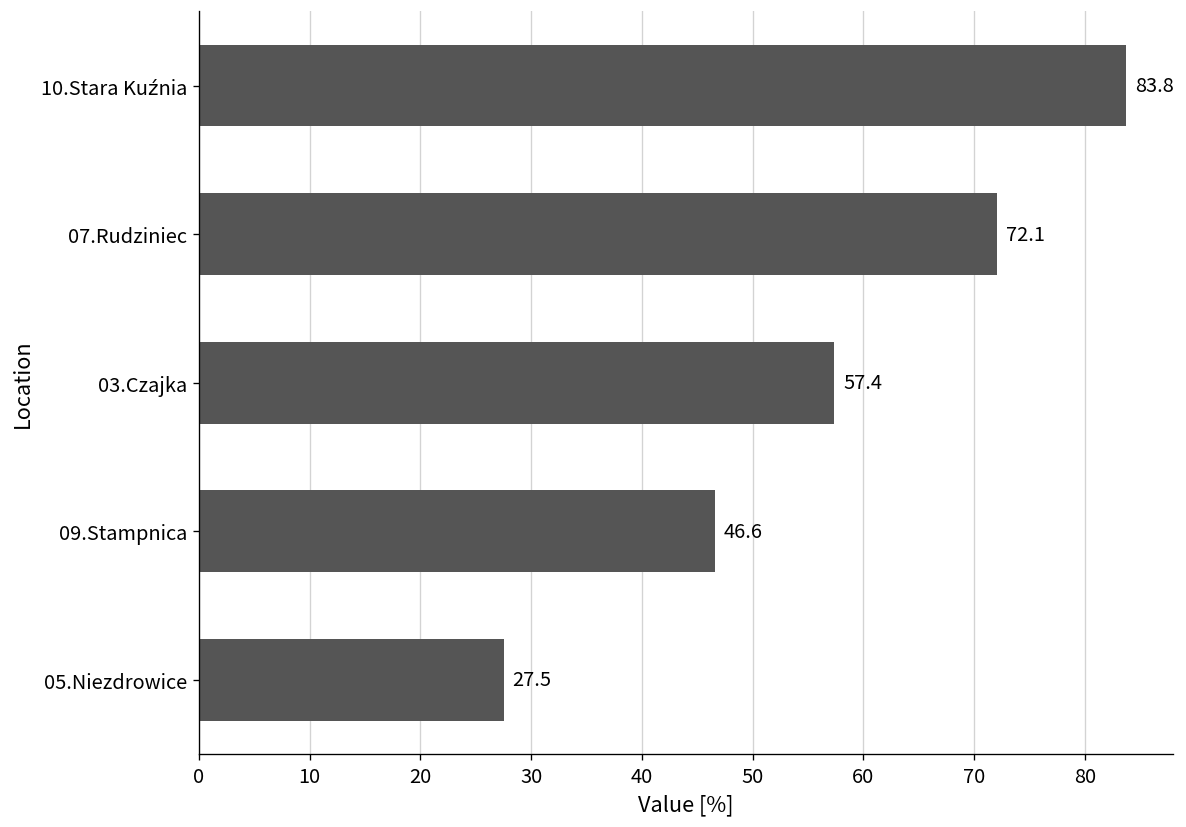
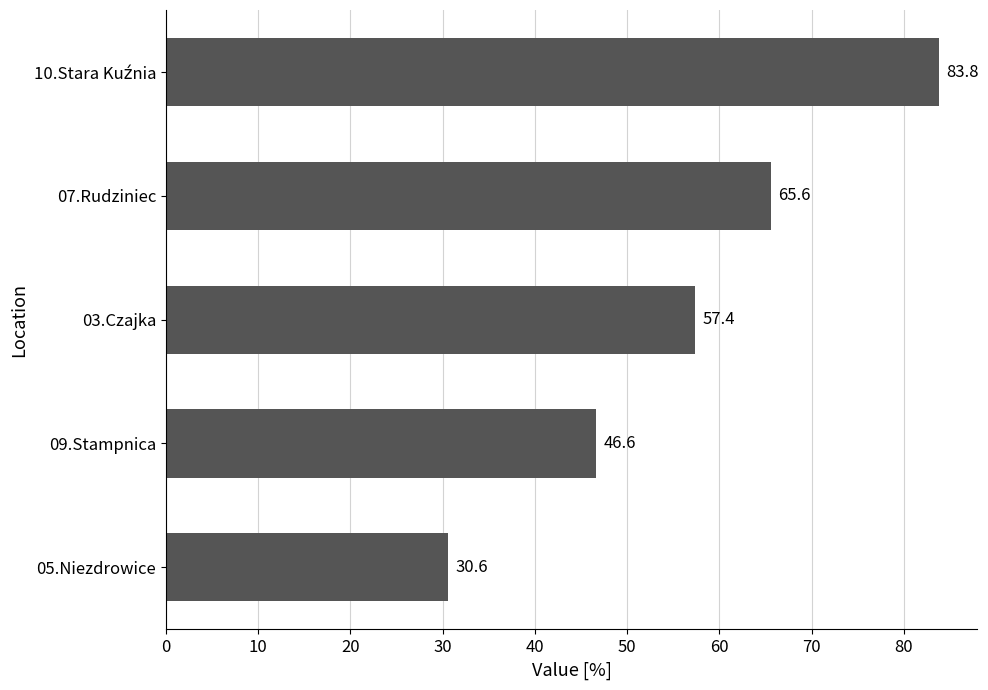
07.Rudziniec: 72.1 -> 65.6
05.Niezdrowice: 27.5 -> 30.6
